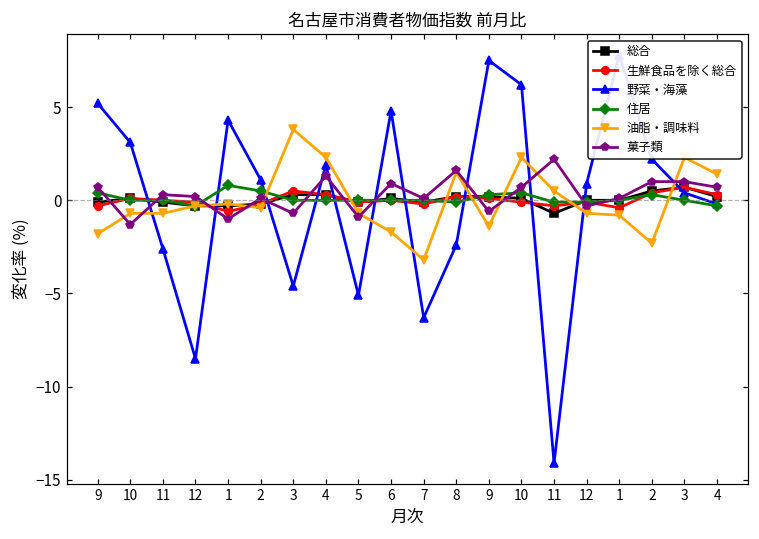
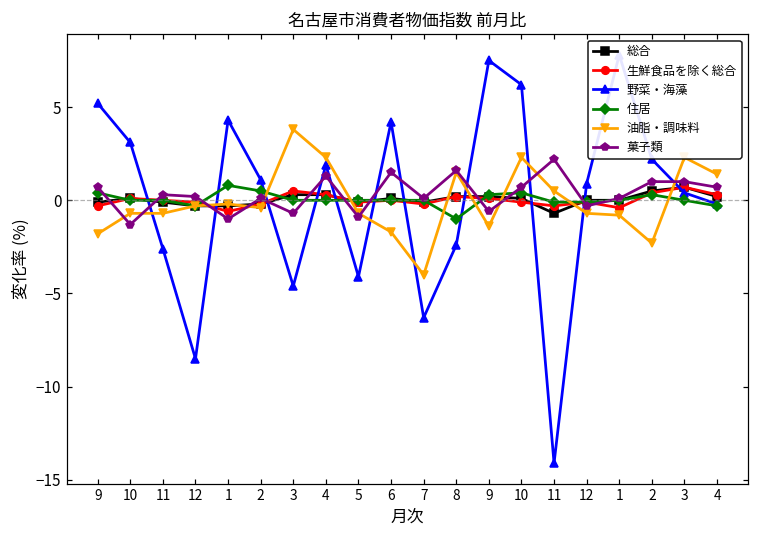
野菜・海藻, 5: -5.1 -> -4.1
野菜・海藻, 6: 4.8 -> 4.2
菓子類, 6: 0.9 -> 1.5
油脂・調味料, 7: -3.2 -> -4.0
住居, 8: -0.1 -> -1.0
